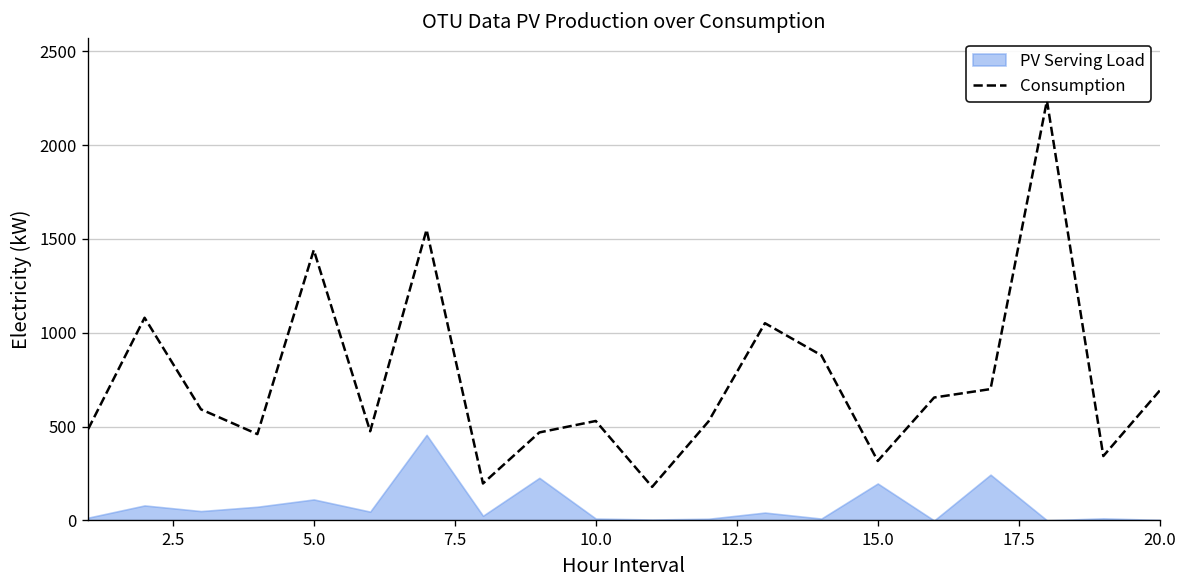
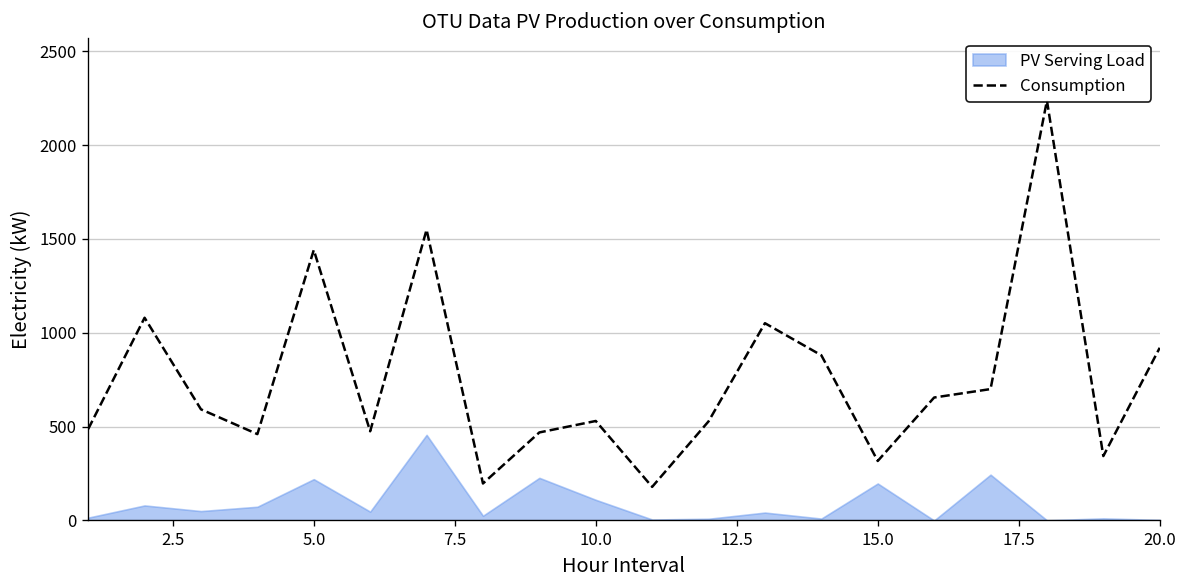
PV Serving Load, 5.0: 110 -> 220
PV Serving Load, 10.0: 10 -> 110
Consumption, 20.0: 690 -> 920
